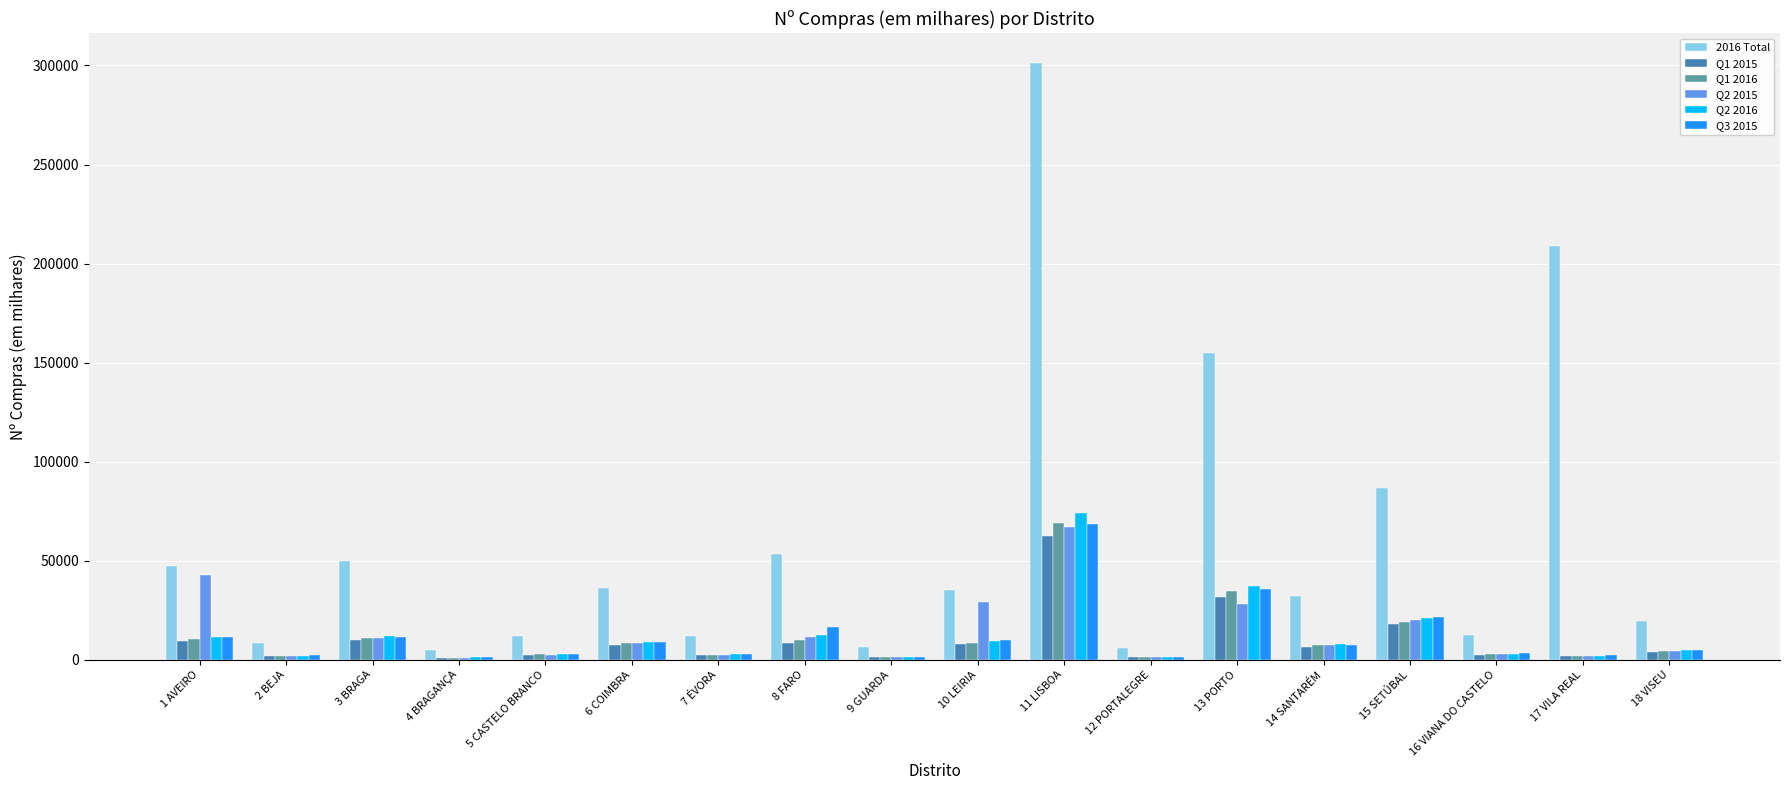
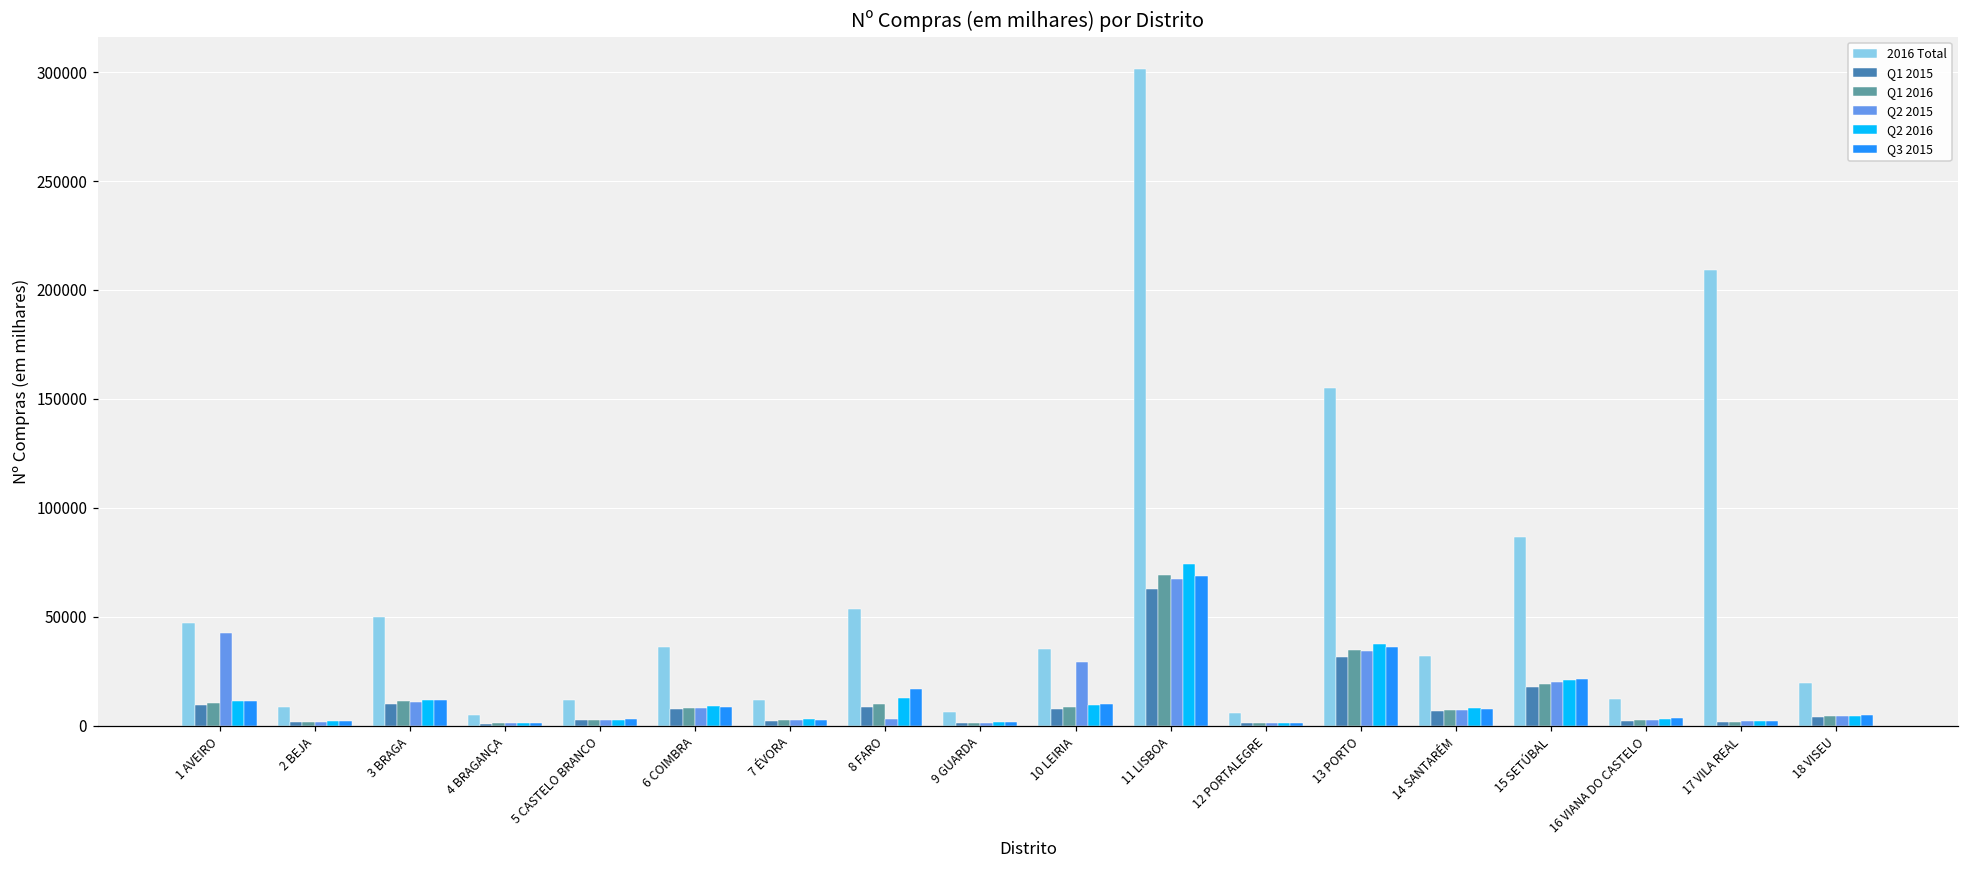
Q2 2015, 8 FARO: 11000 -> 3000
Q2 2015, 13 PORTO: 28000 -> 34000
